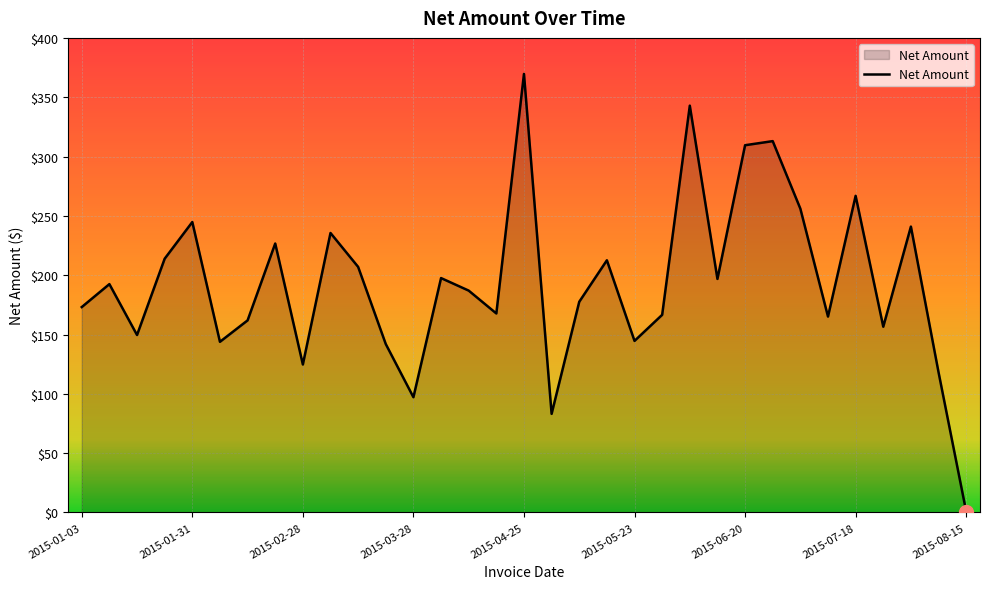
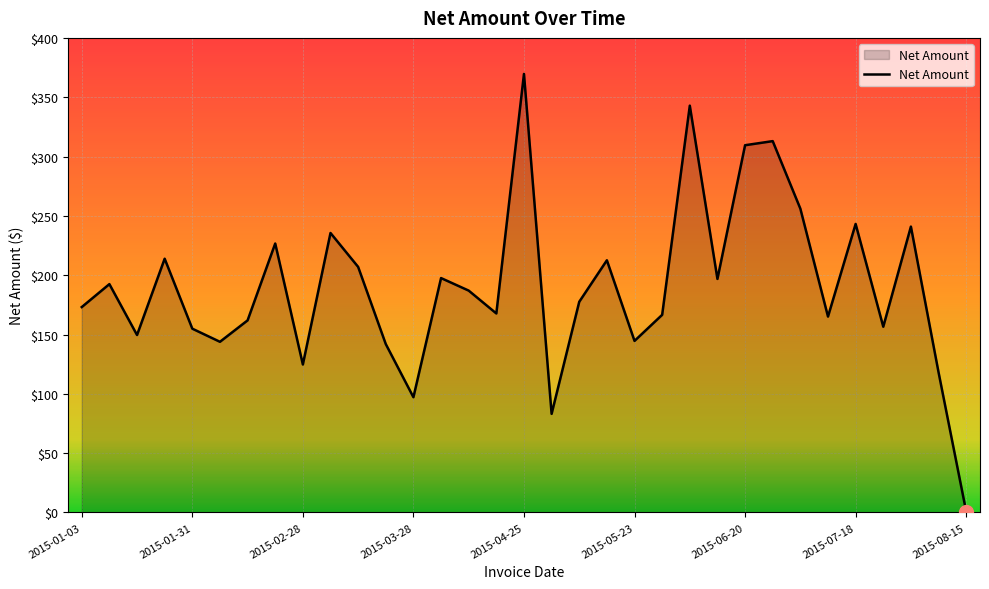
Net Amount, 2015-01-31: $245 -> $155
Net Amount, 2015-07-18: $267 -> $243
